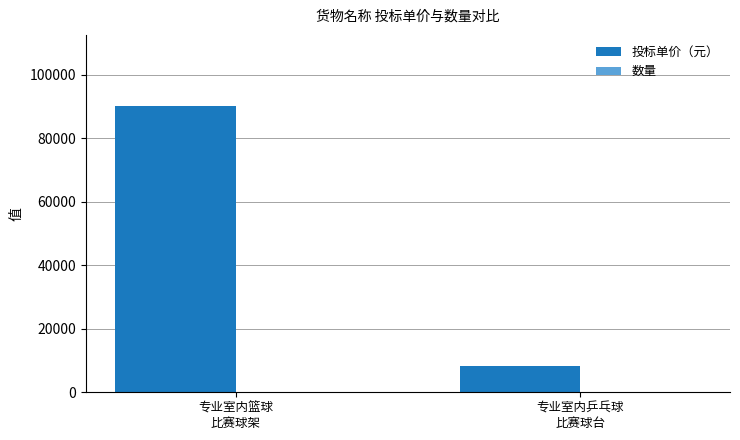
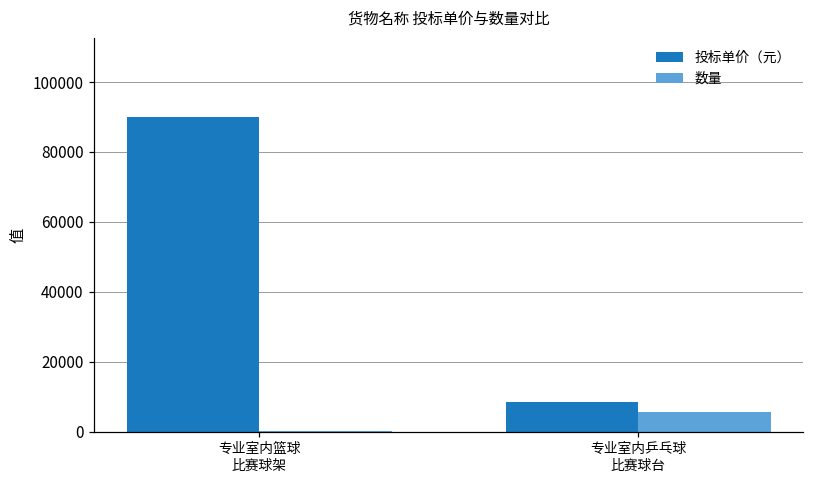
数量, 专业室内乒乓球 比赛球台: 0 -> 6000
